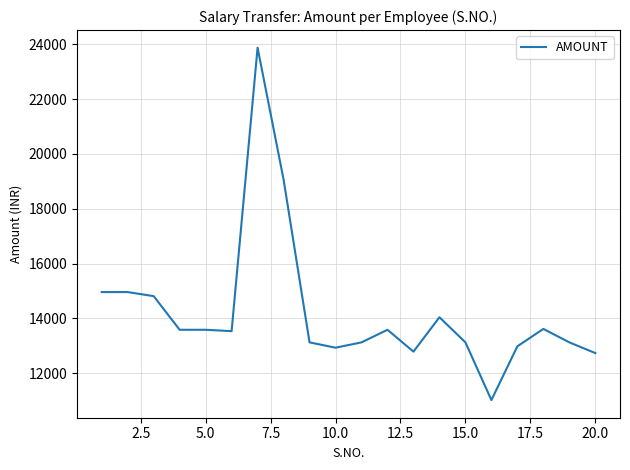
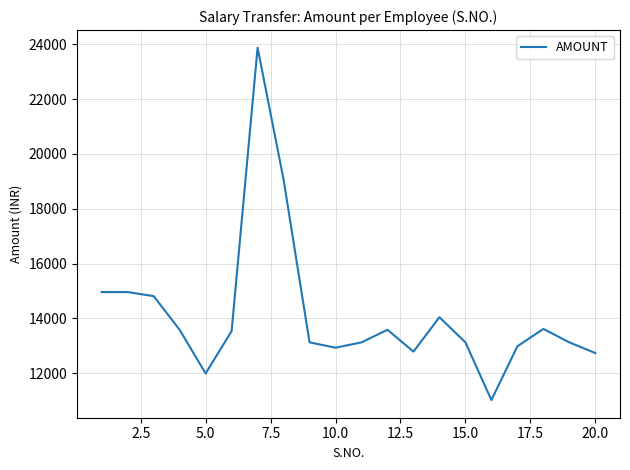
5.0: 13600 -> 12000
